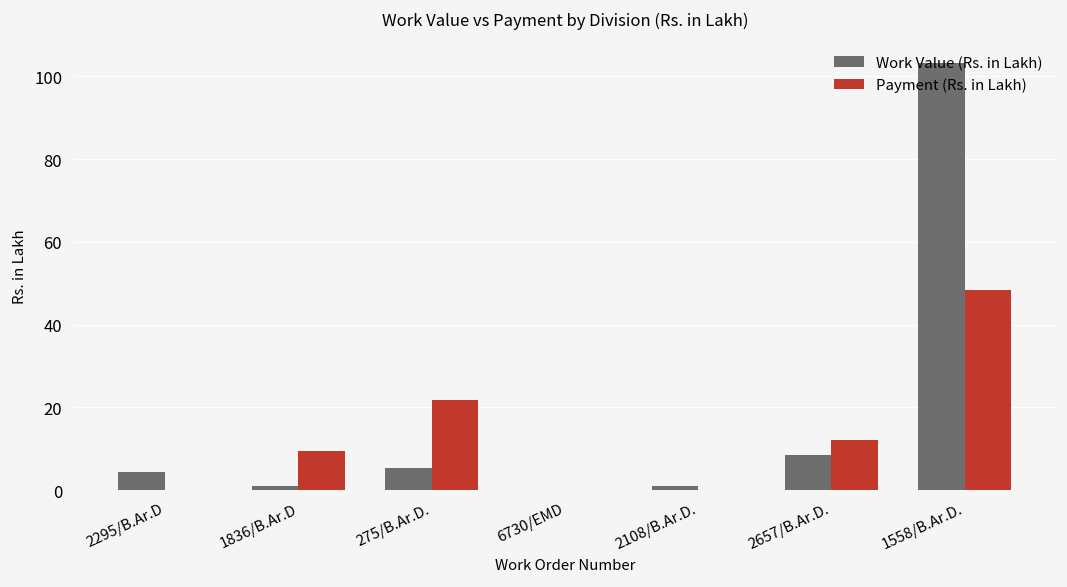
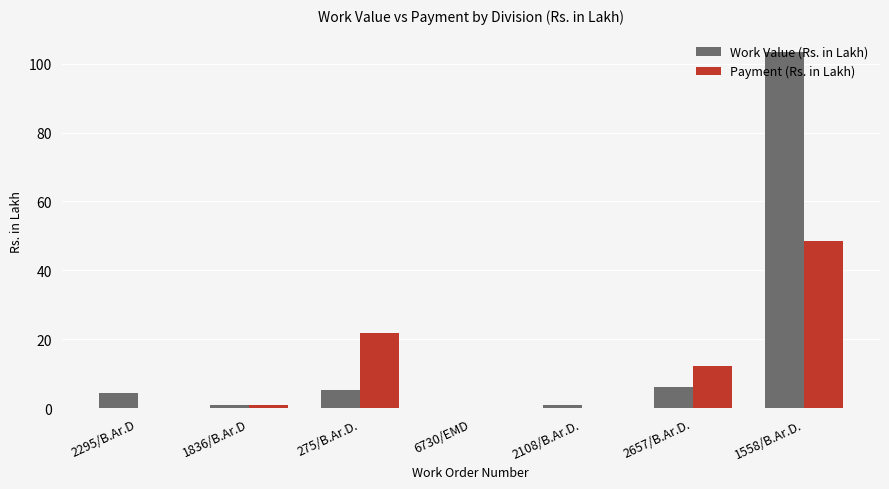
Payment (Rs. in Lakh), 1836/B.Ar.D: 10 -> 1
Work Value (Rs. in Lakh), 2657/B.Ar.D.: 9 -> 6
